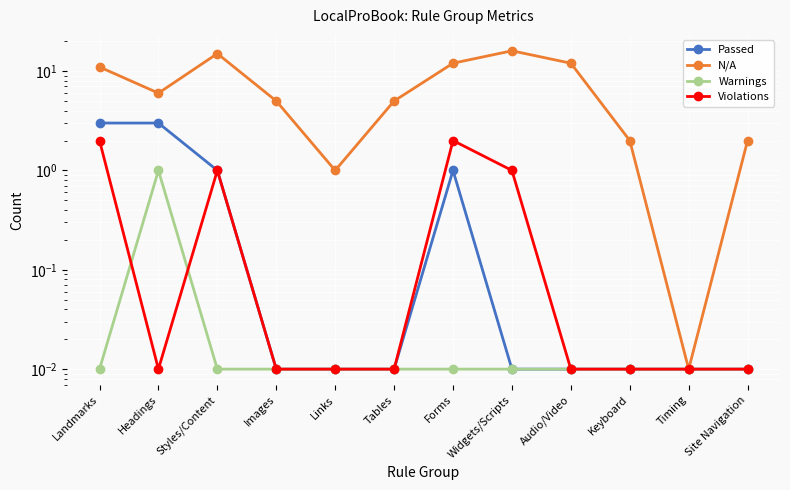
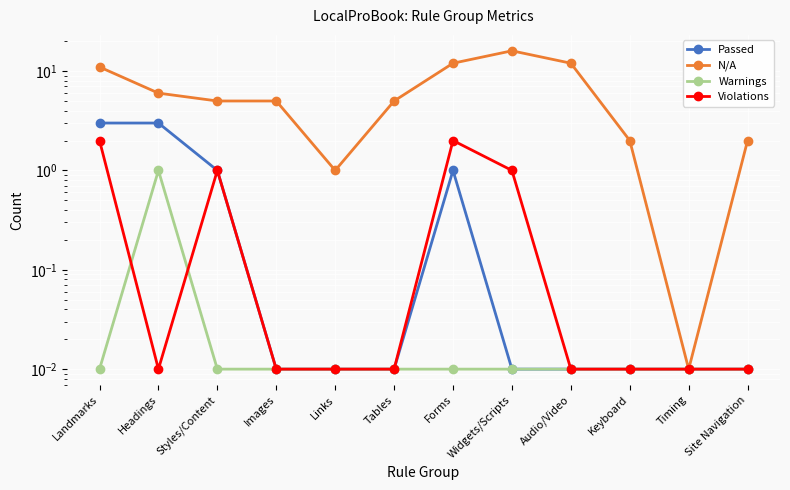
N/A, Styles/Content: 15 -> 5
